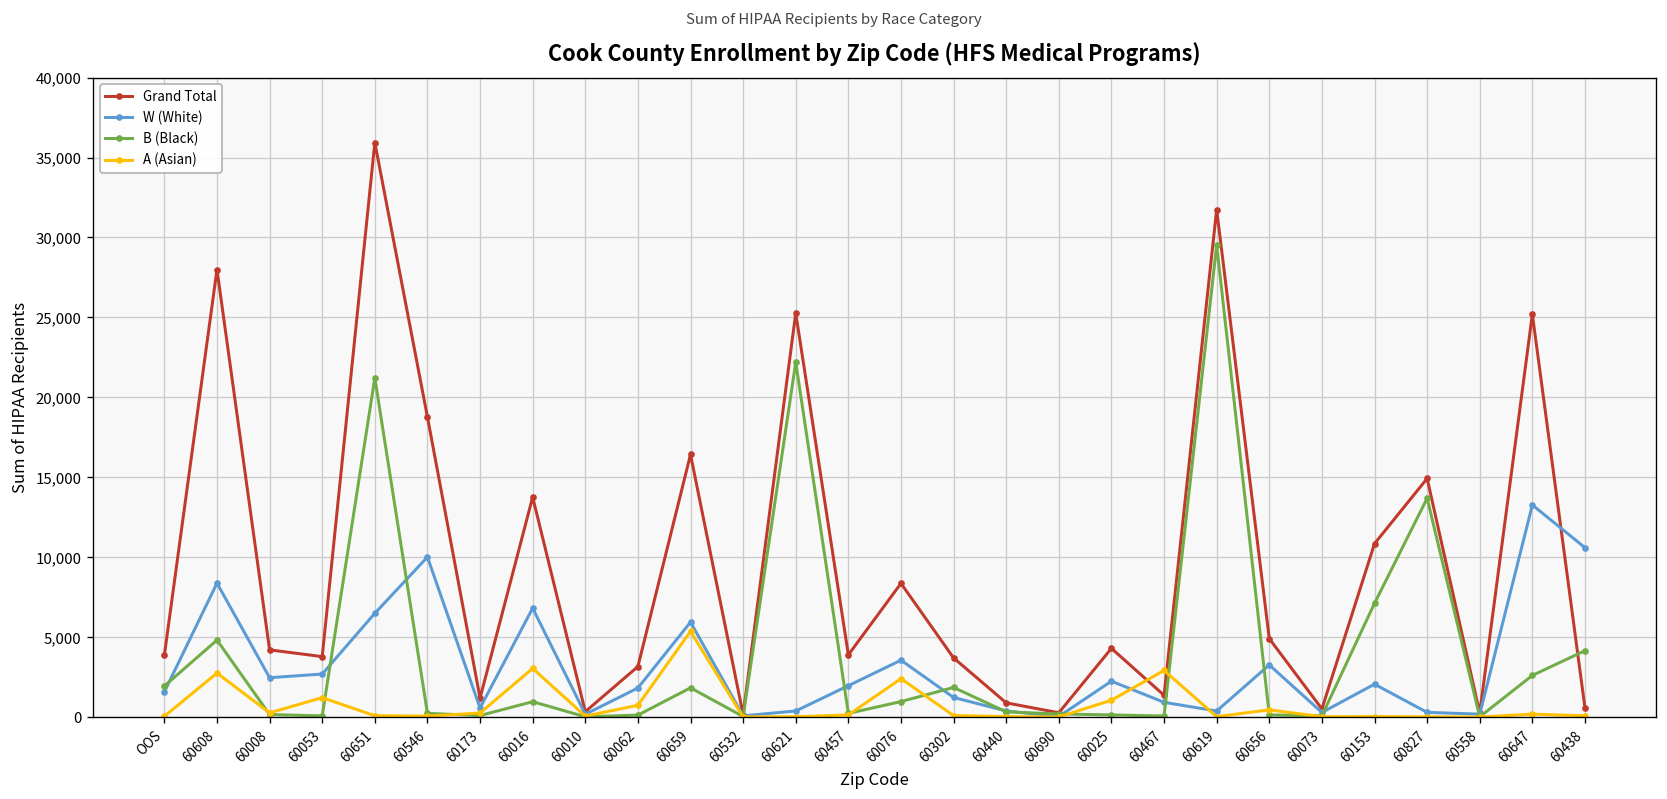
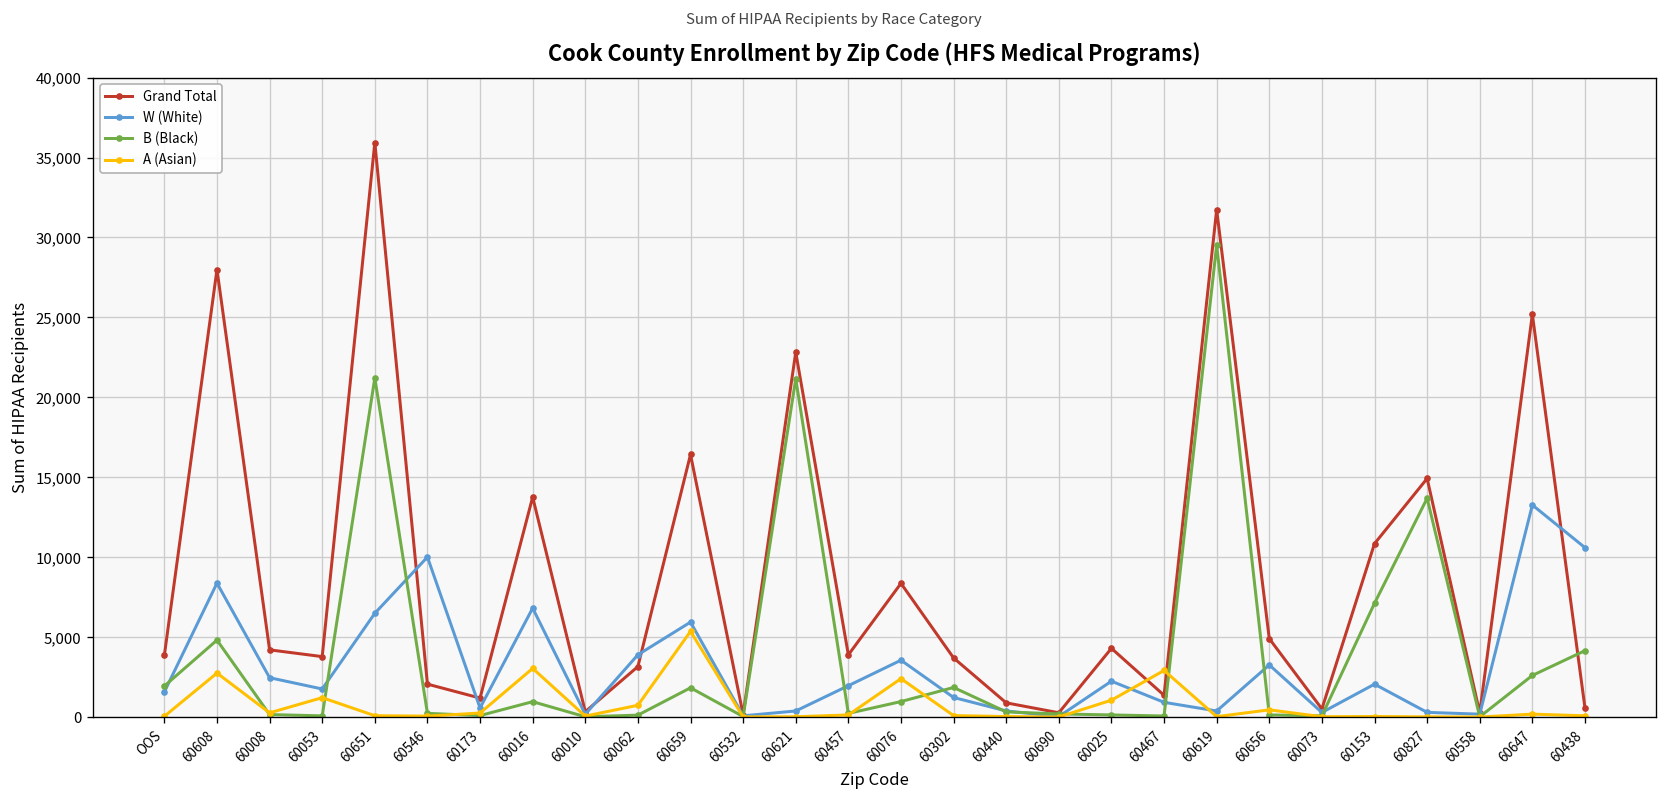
W (White), 60053: 2,700 -> 1,800
Grand Total, 60546: 18,800 -> 2,100
W (White), 60062: 1,800 -> 3,900
Grand Total, 60621: 25,300 -> 22,800
B (Black), 60621: 22,200 -> 21,200
